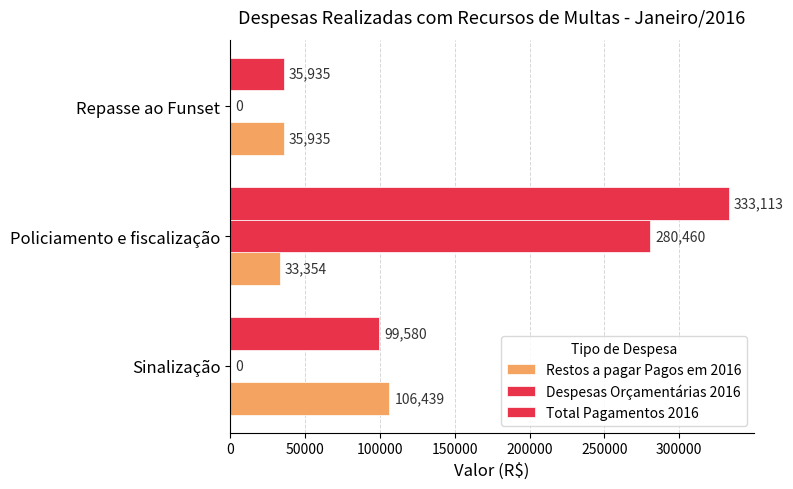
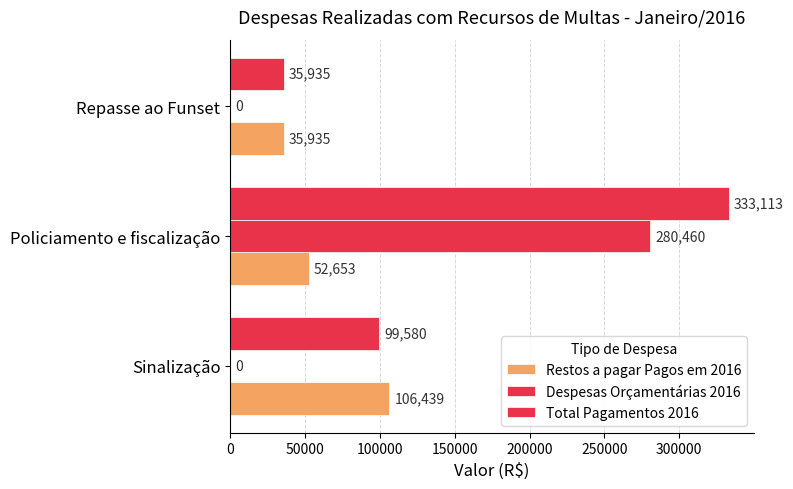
Restos a pagar Pagos em 2016, Policiamento e fiscalização: 33,354 -> 52,653
